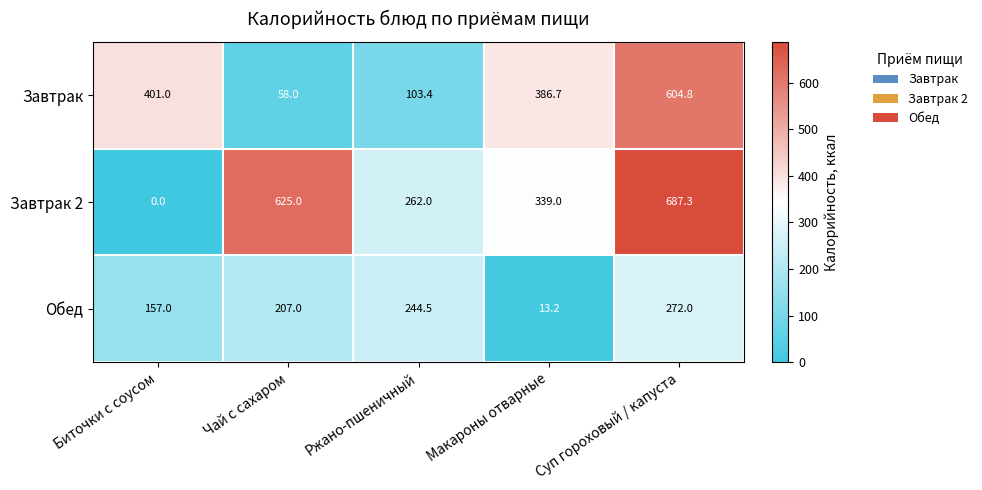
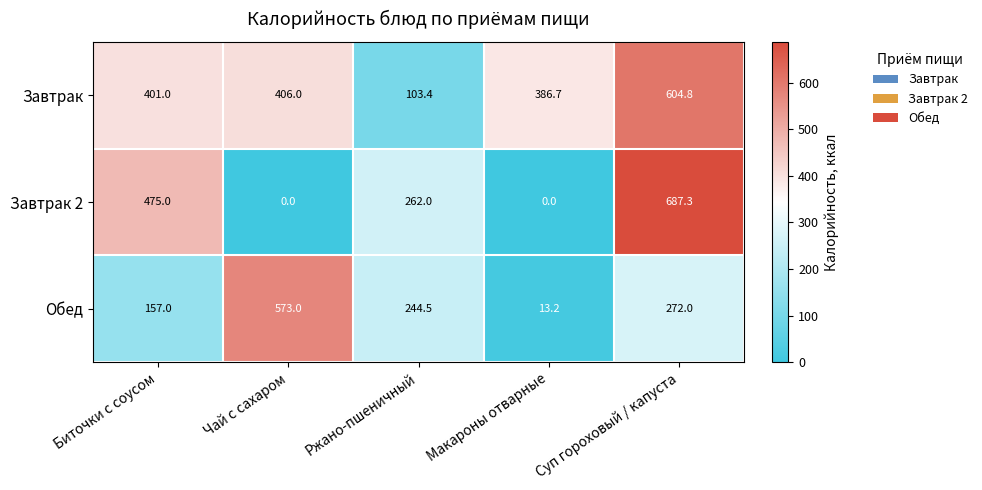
Завтрак, Чай с сахаром: 58.0 -> 406.0
Завтрак 2, Биточки с соусом: 0.0 -> 475.0
Завтрак 2, Чай с сахаром: 625.0 -> 0.0
Завтрак 2, Макароны отварные: 339.0 -> 0.0
Обед, Чай с сахаром: 207.0 -> 573.0
